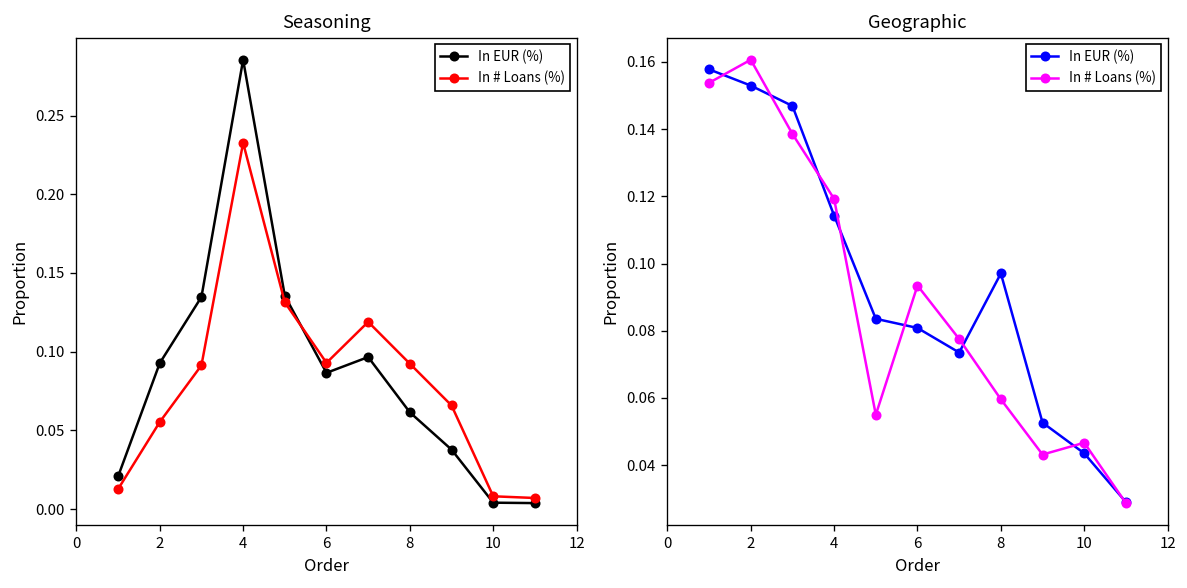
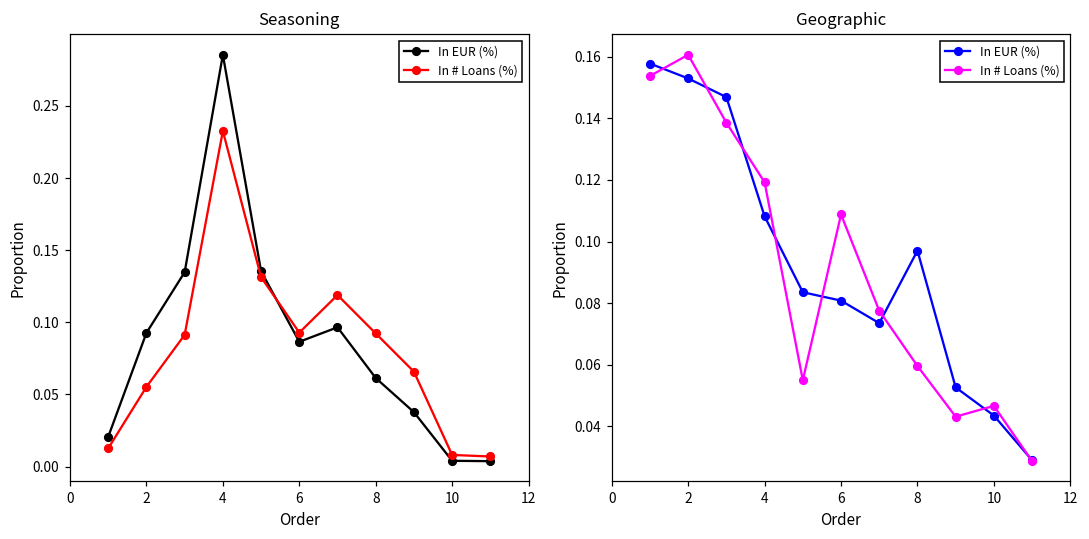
Geographic, In EUR (%), 4: 0.114 -> 0.108
Geographic, In # Loans (%), 6: 0.093 -> 0.109
